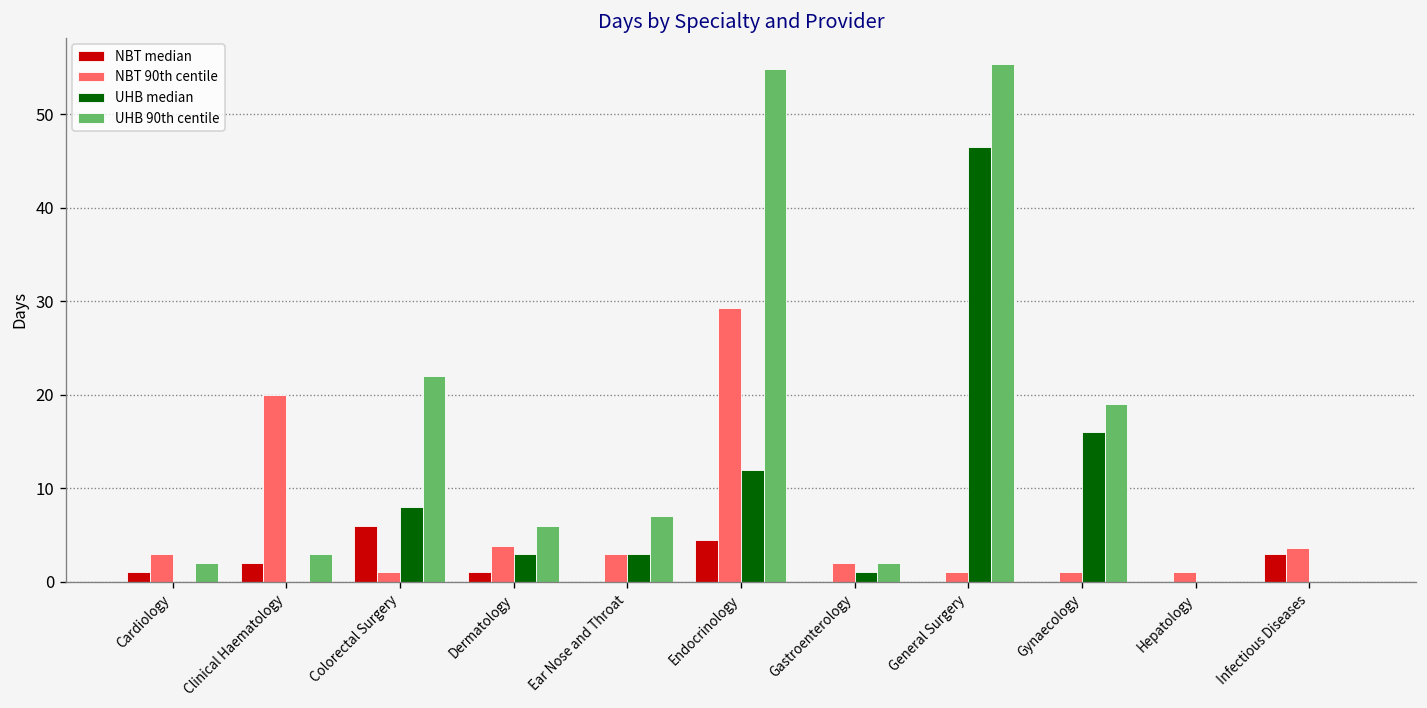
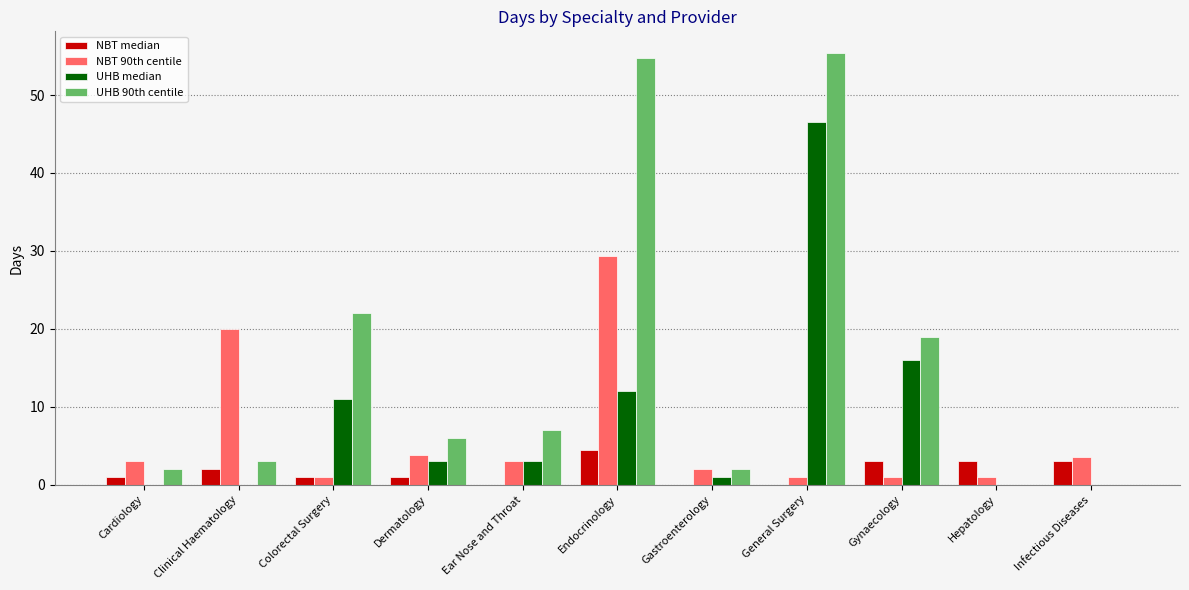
NBT median, Colorectal Surgery: 6 -> 1
UHB median, Colorectal Surgery: 8 -> 11
NBT median, Gynaecology: 0 -> 3
NBT median, Hepatology: 0 -> 3
